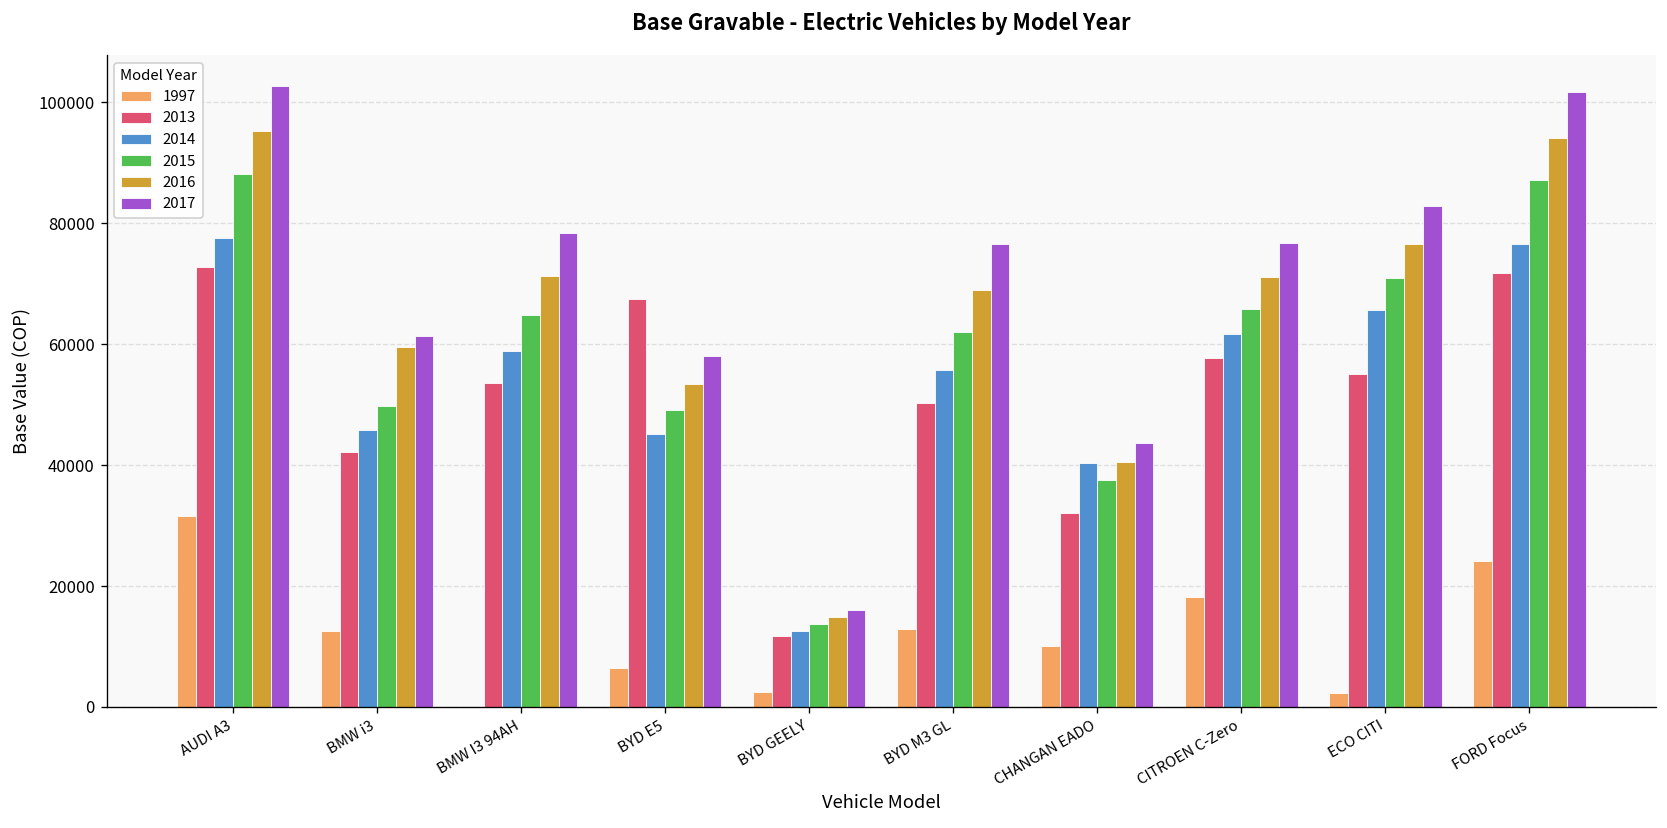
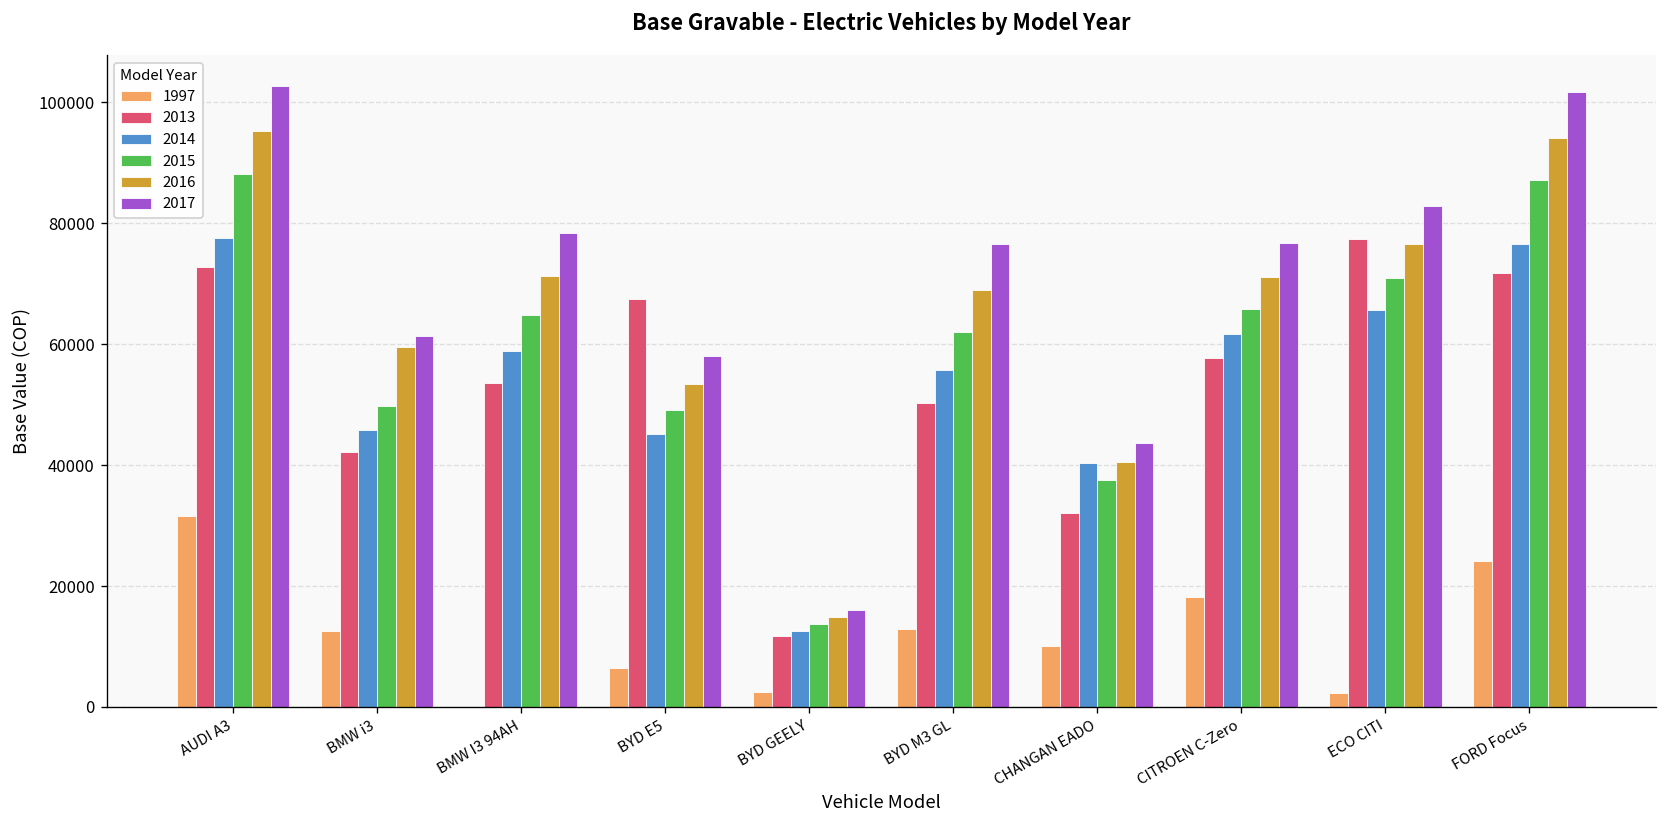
2013, ECO CITI: 55000 -> 77000
